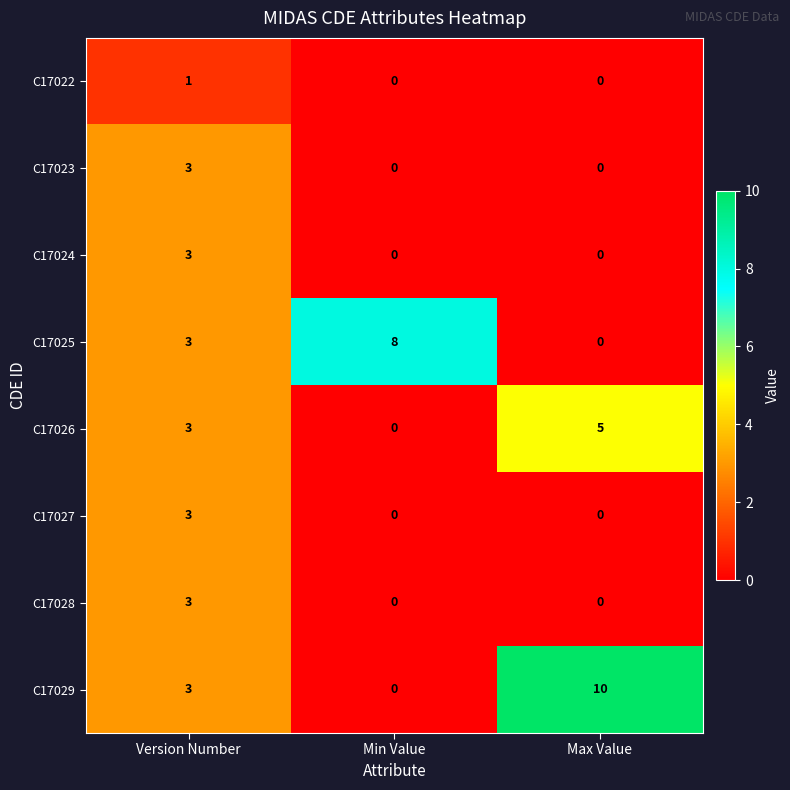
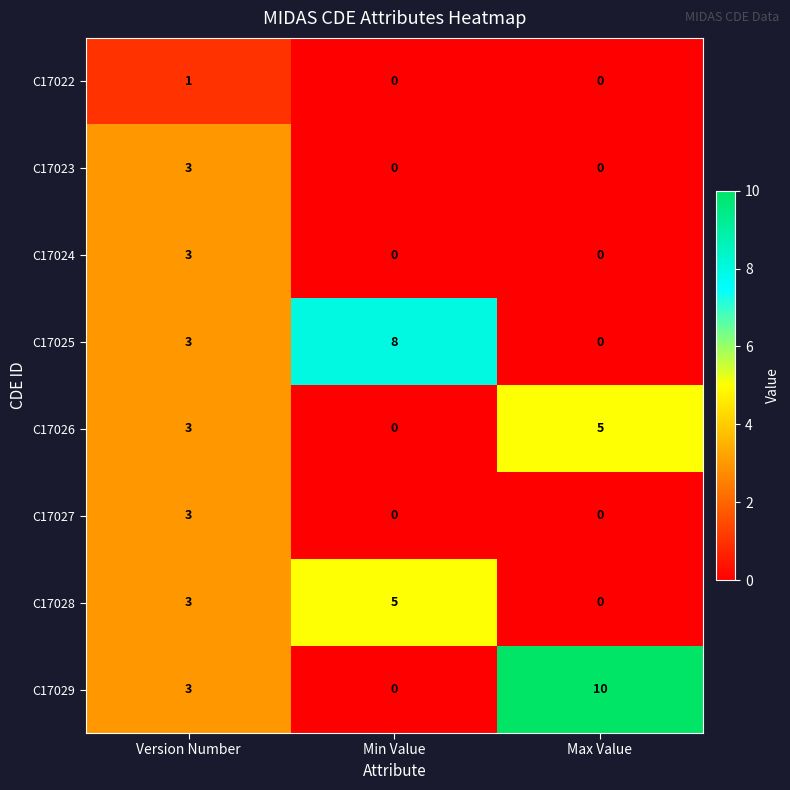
C17028, Min Value: 0 -> 5
